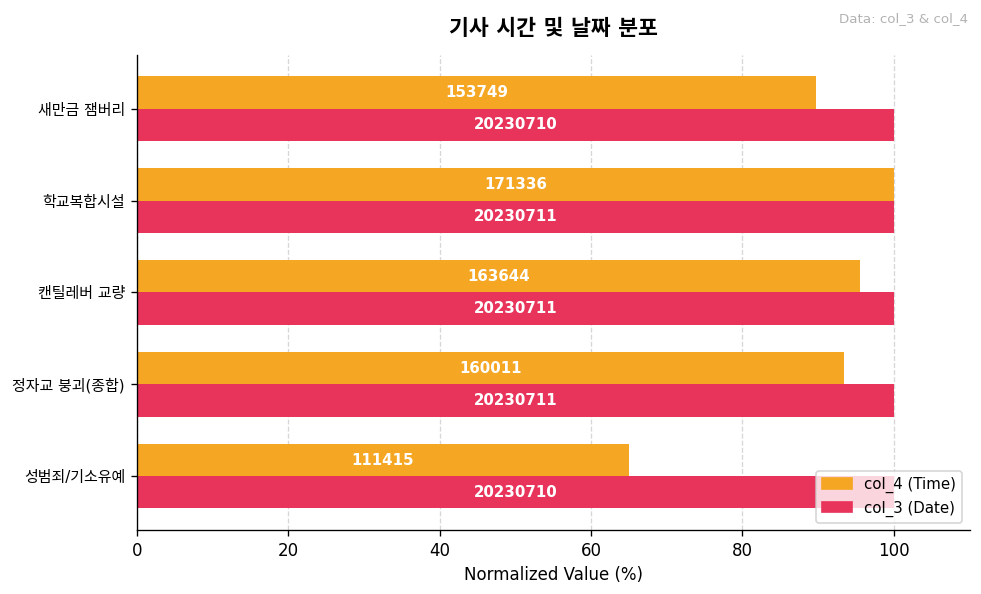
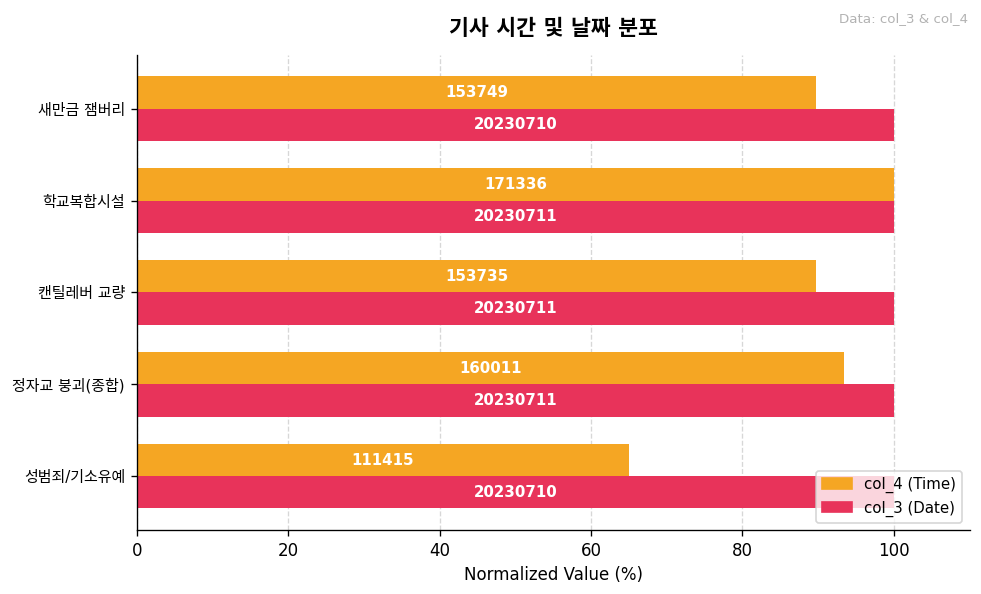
col_4 (Time), 캔틸레버 교량: 163644 -> 153735
